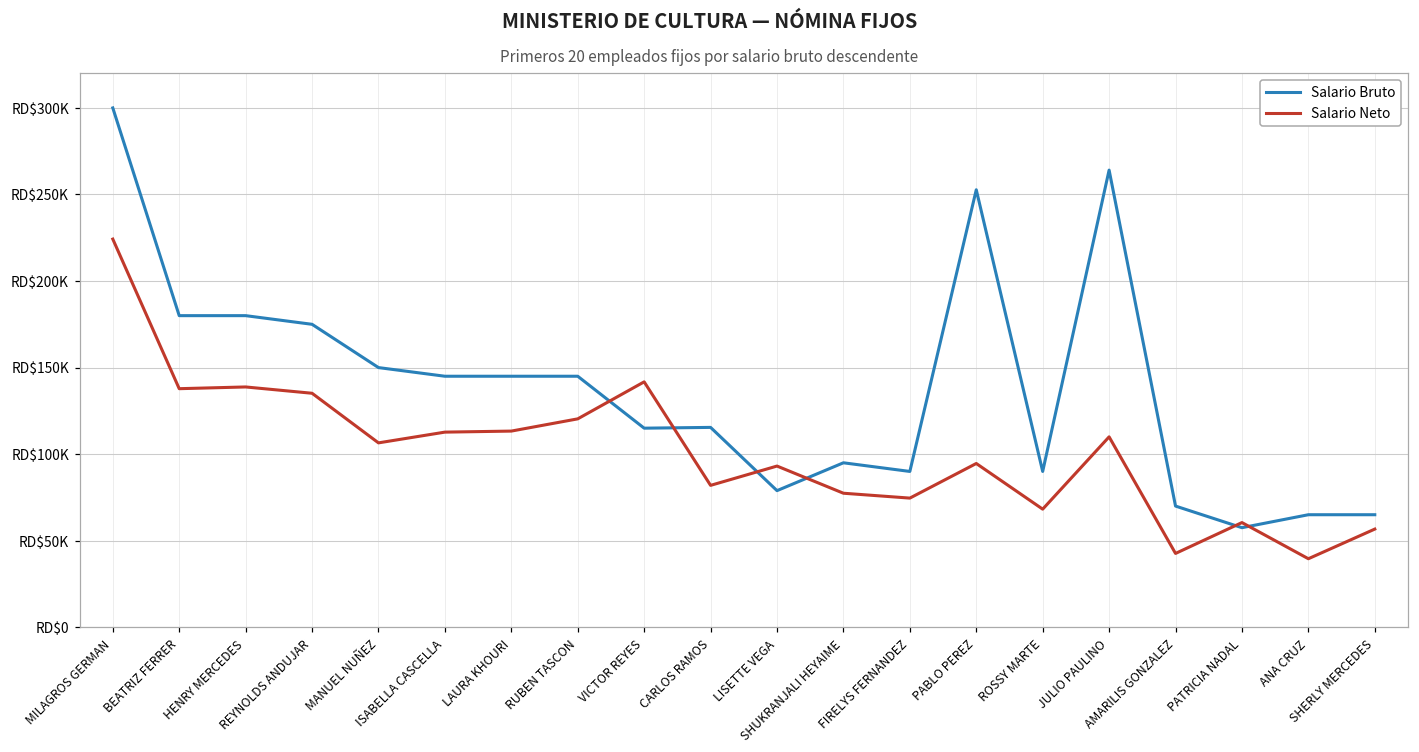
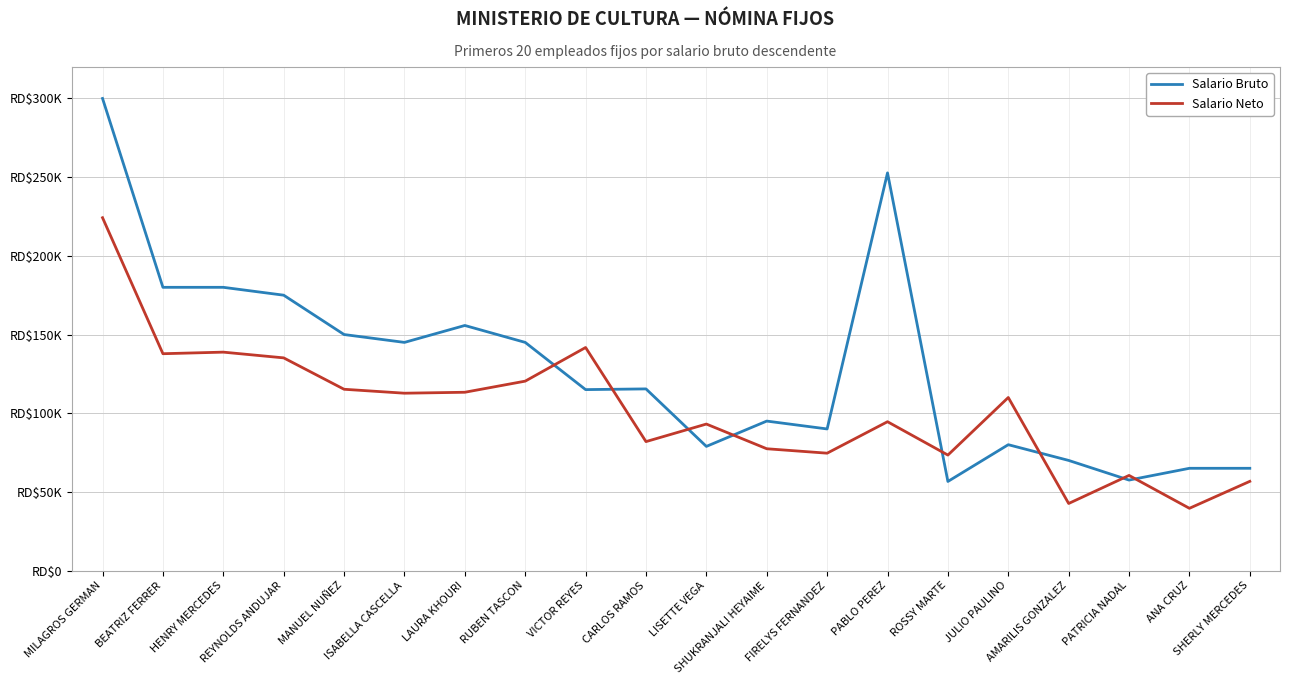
Salario Neto, MANUEL NUÑEZ: RD$107000 -> RD$115000
Salario Bruto, LAURA KHOURI: RD$145000 -> RD$156000
Salario Bruto, ROSSY MARTE: RD$90000 -> RD$57000
Salario Neto, ROSSY MARTE: RD$68000 -> RD$73000
Salario Bruto, JULIO PAULINO: RD$264000 -> RD$80000
